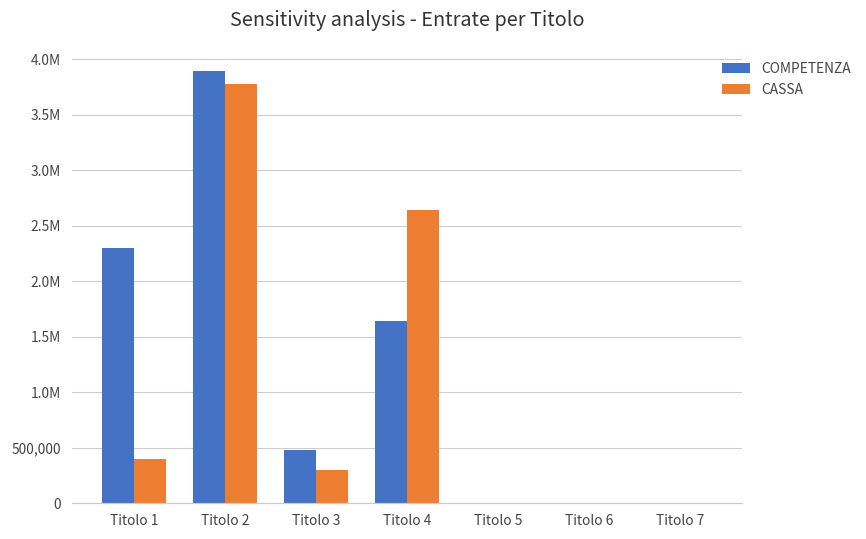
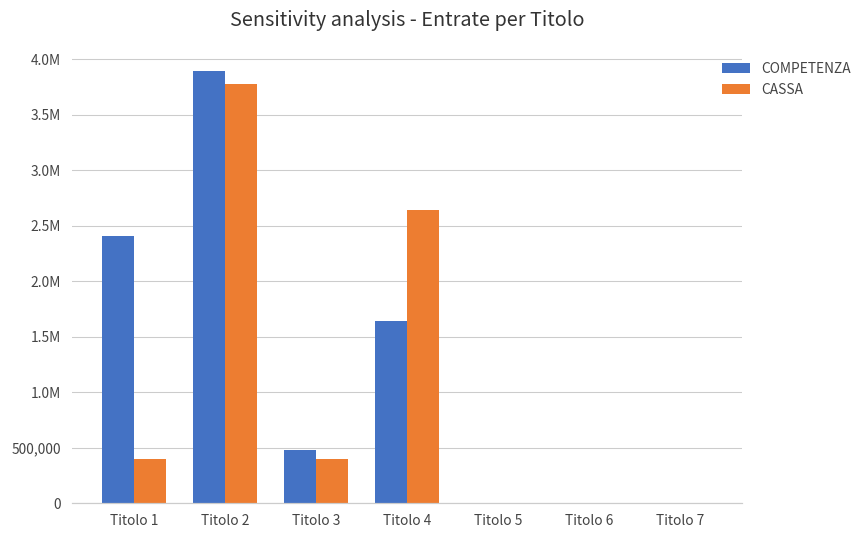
COMPETENZA, Titolo 1: 2,300,000 -> 2,410,000
CASSA, Titolo 3: 300,000 -> 390,000
